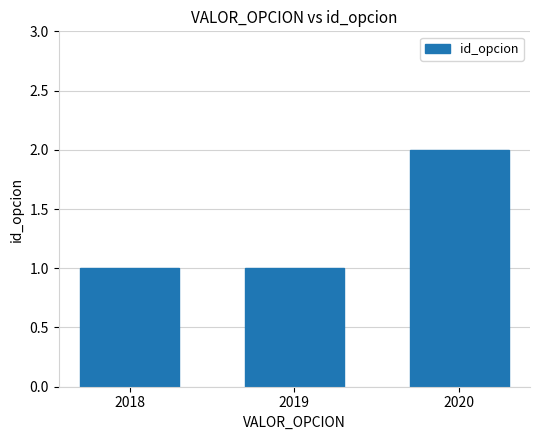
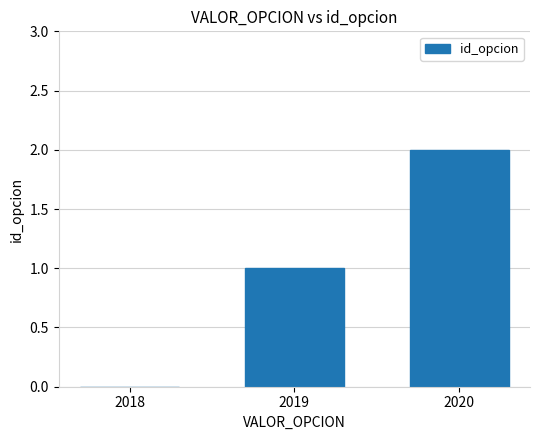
2018: 1 -> 0
